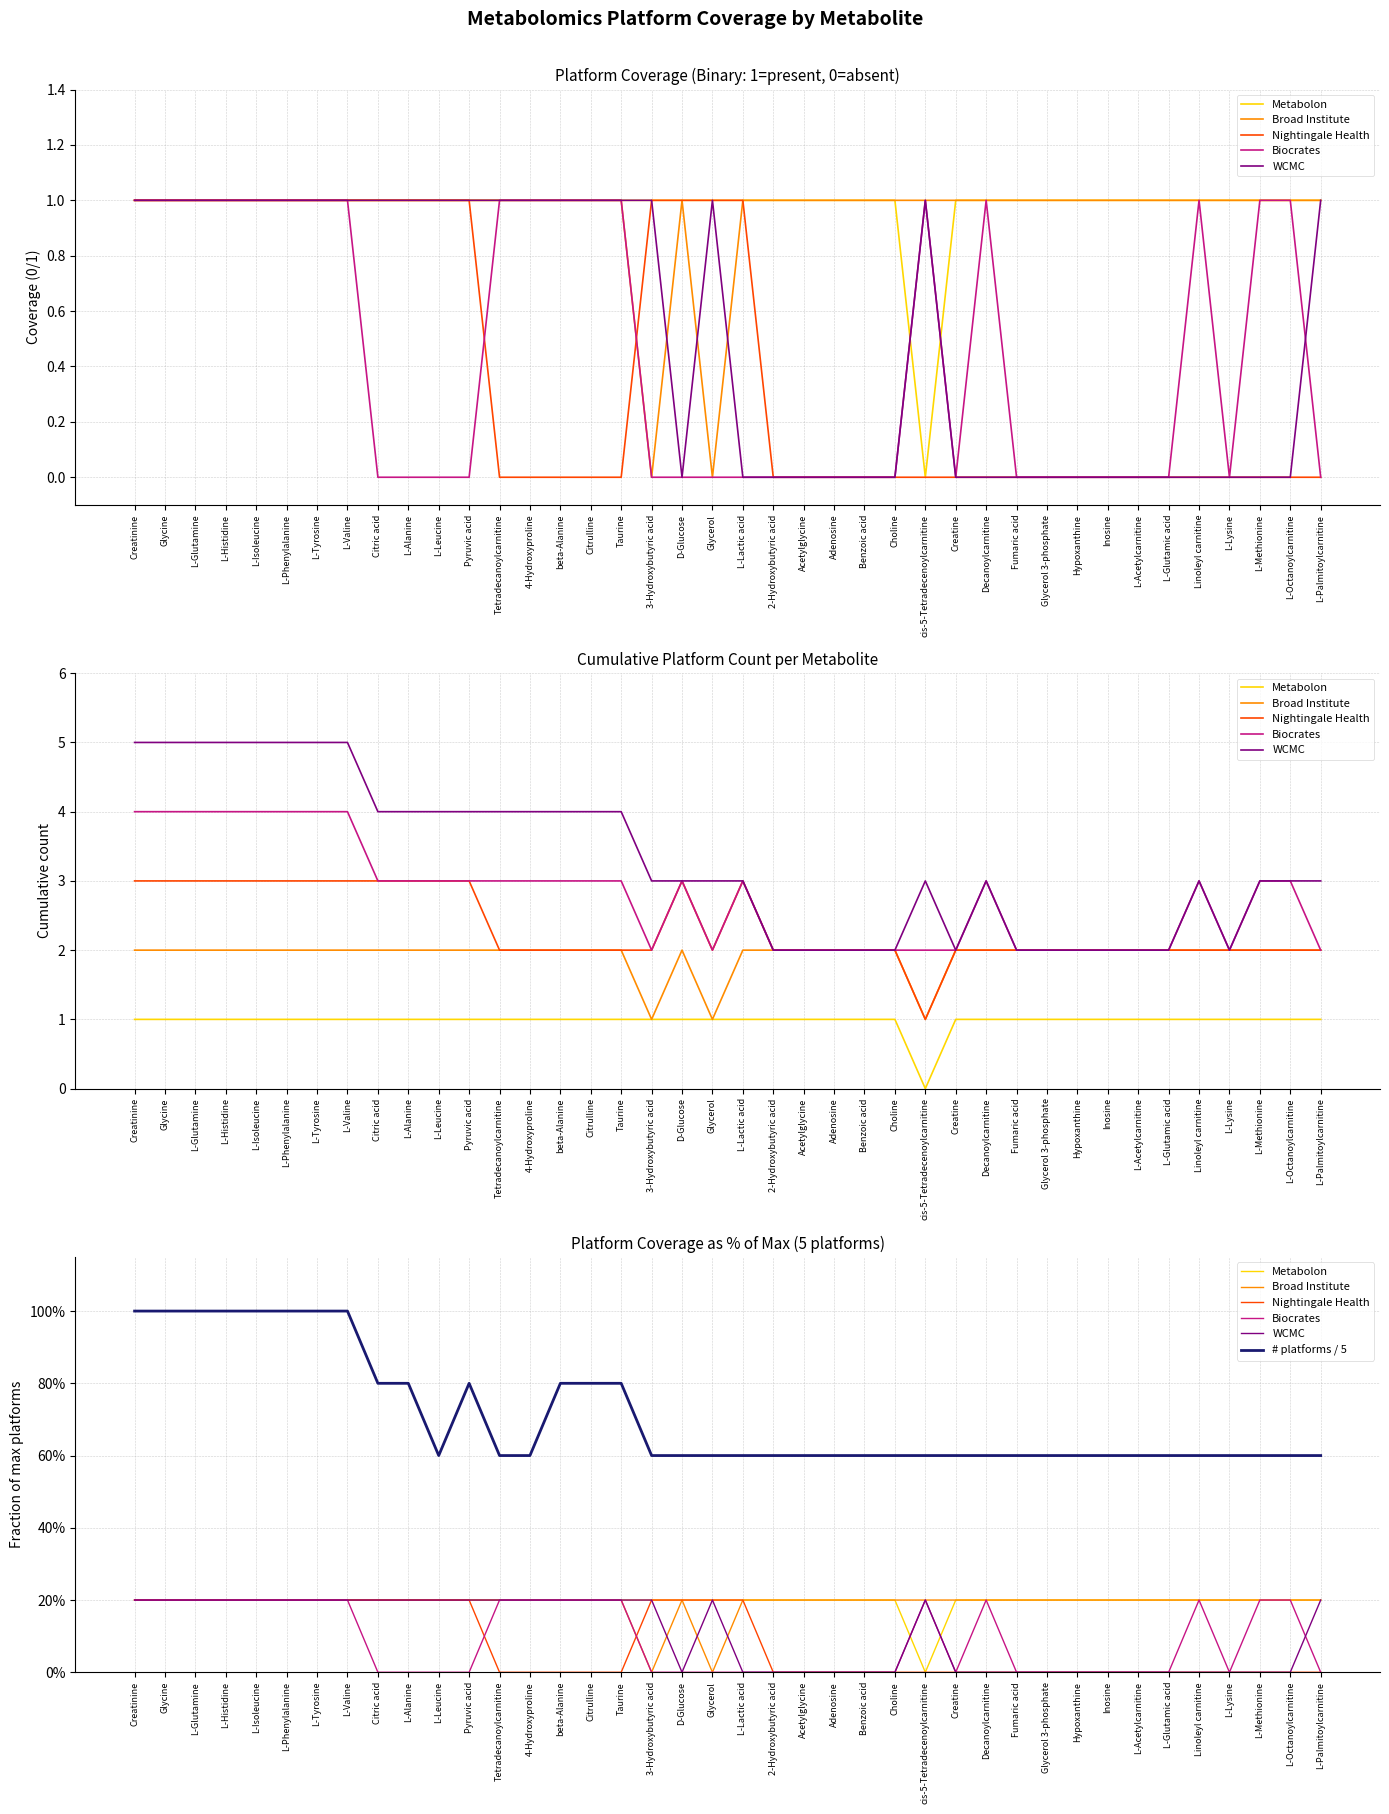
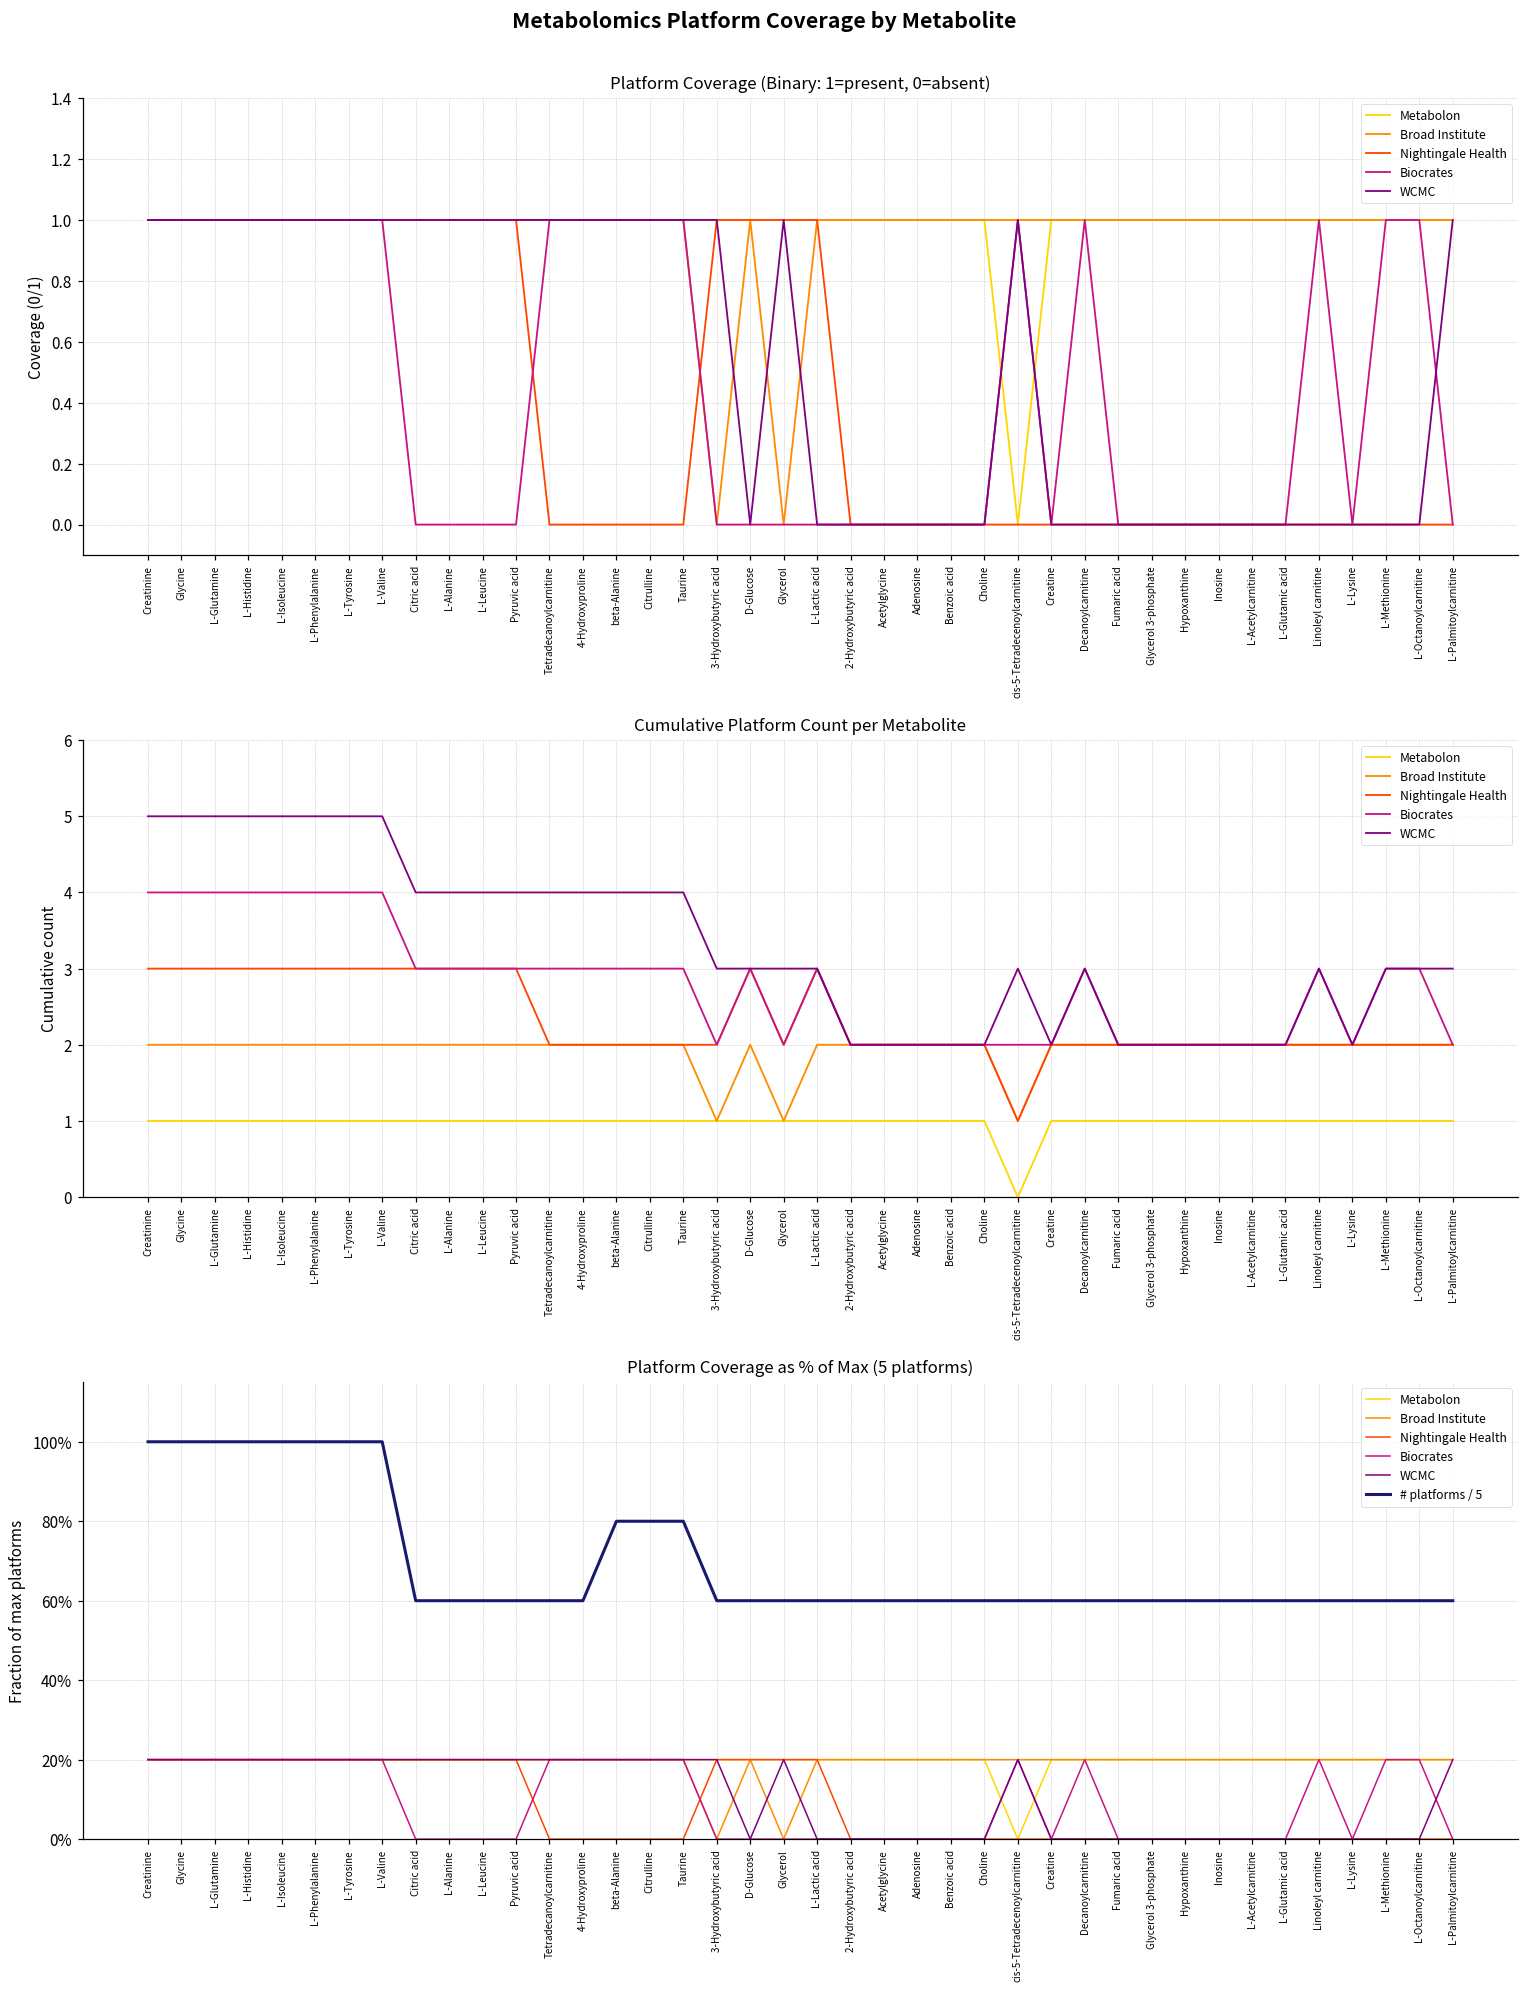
Platform Coverage as % of Max (5 platforms), # platforms / 5, Citric acid: 80% -> 60%
Platform Coverage as % of Max (5 platforms), # platforms / 5, L-Alanine: 80% -> 60%
Platform Coverage as % of Max (5 platforms), # platforms / 5, Pyruvic acid: 80% -> 60%
